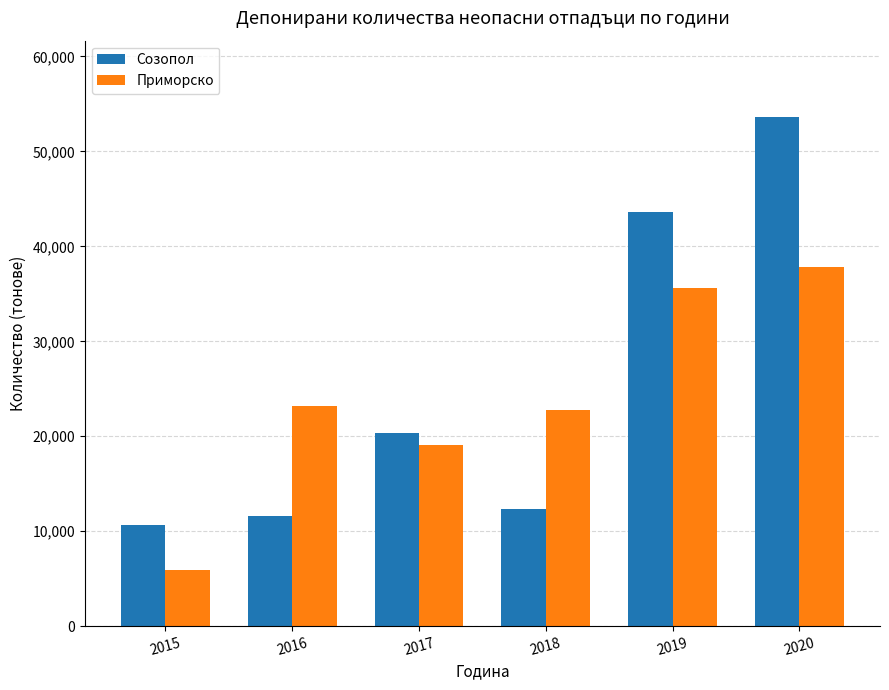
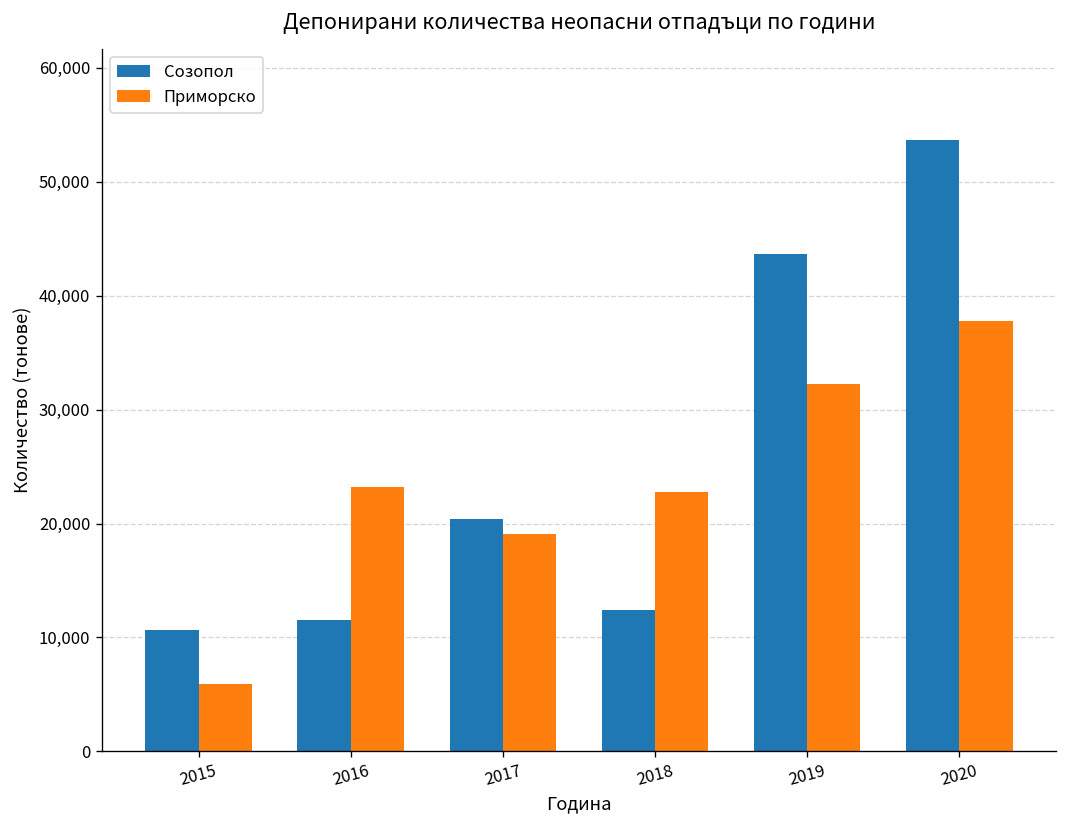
Приморско, 2019: 36,000 -> 32,000
